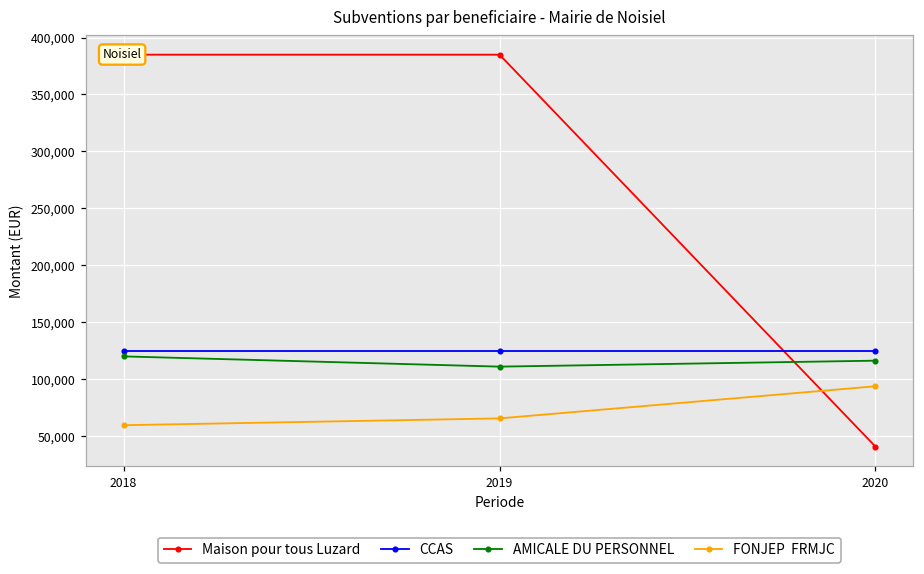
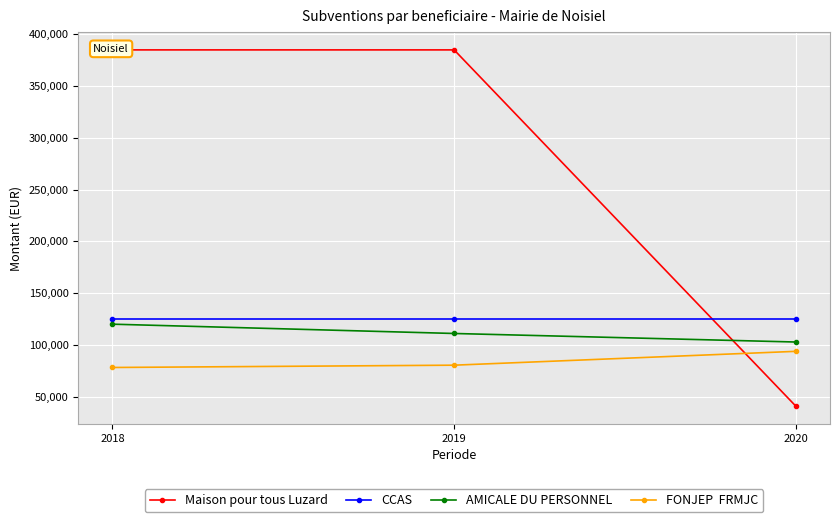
FONJEP FRMJC, 2018: 60,000 -> 78,000
FONJEP FRMJC, 2019: 66,000 -> 80,000
AMICALE DU PERSONNEL, 2020: 116,000 -> 103,000
